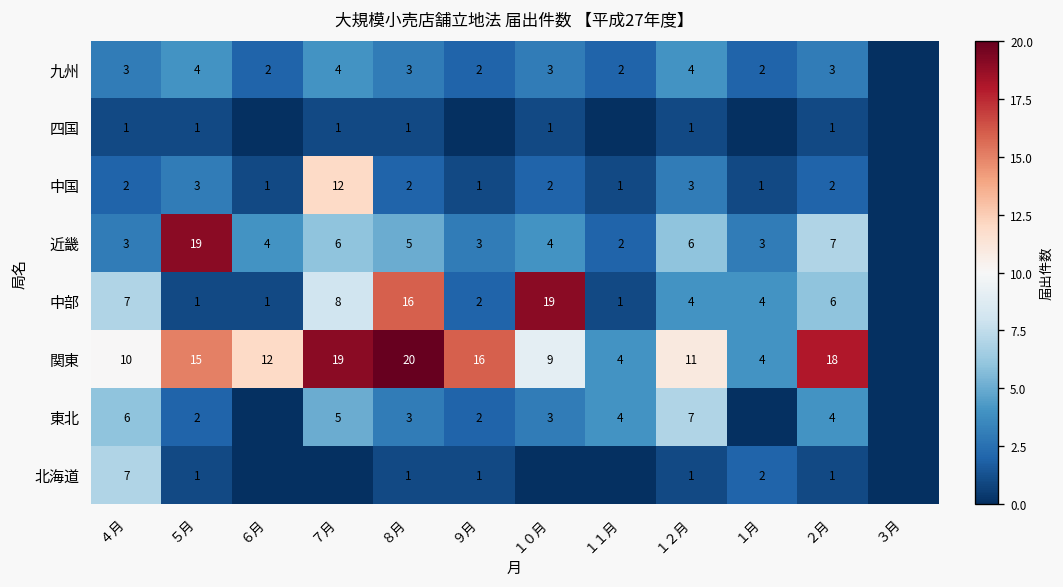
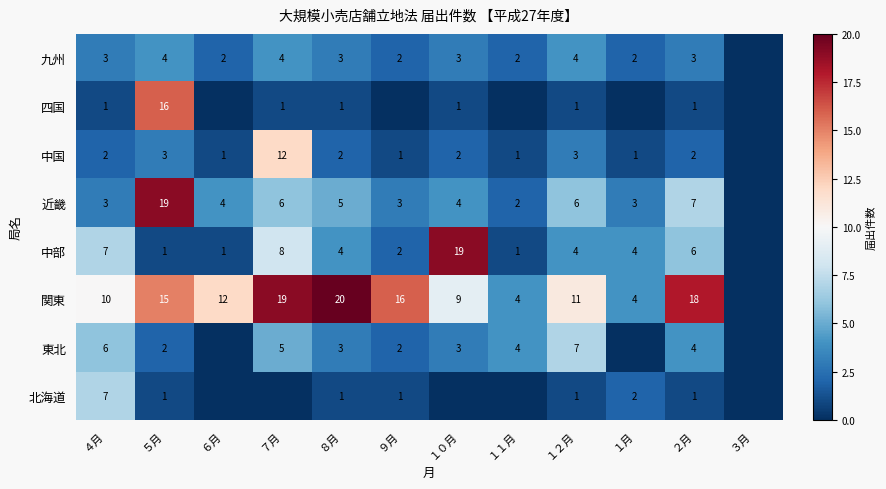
四国, ５月: 1 -> 16
中部, ８月: 16 -> 4
